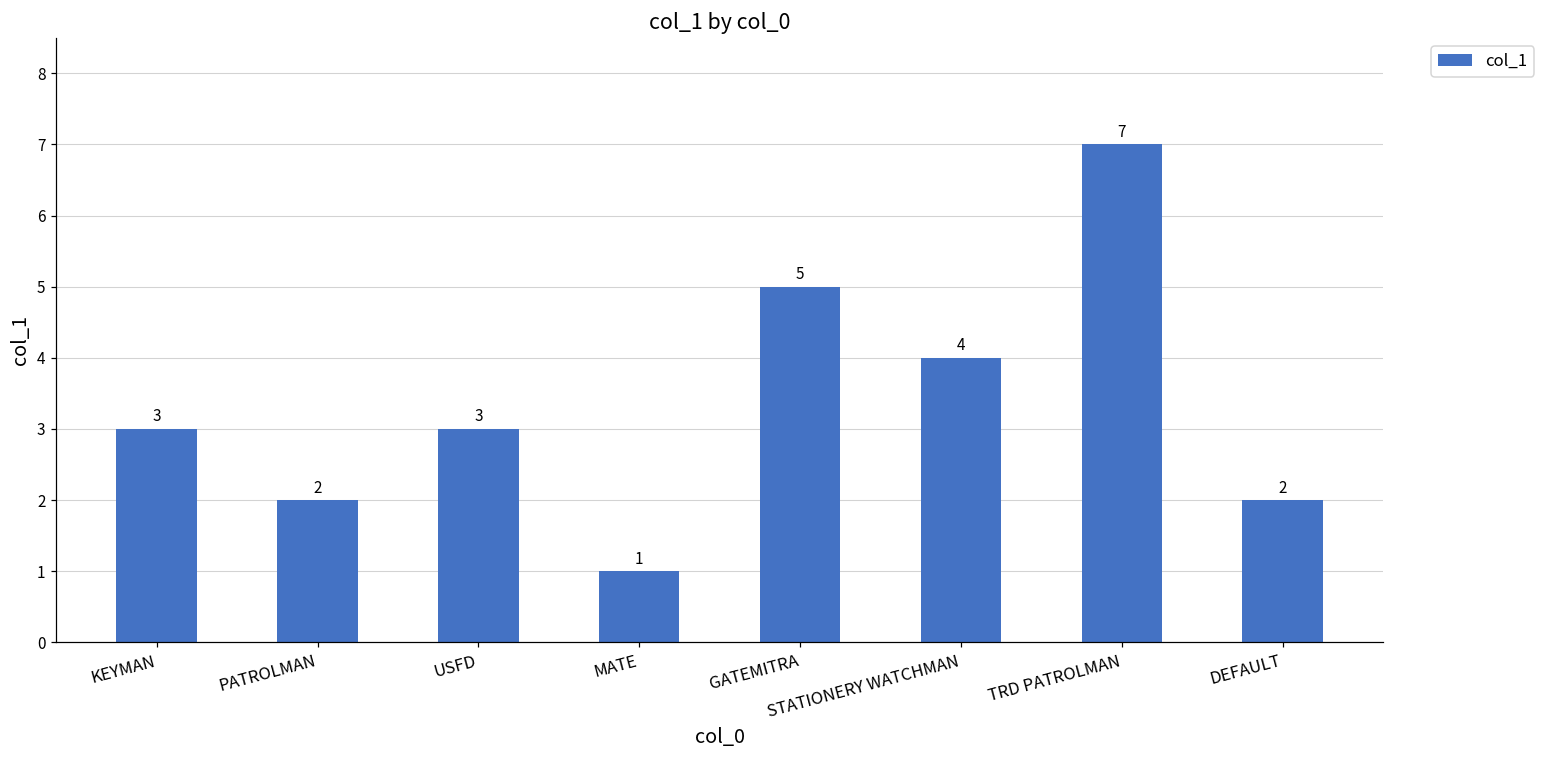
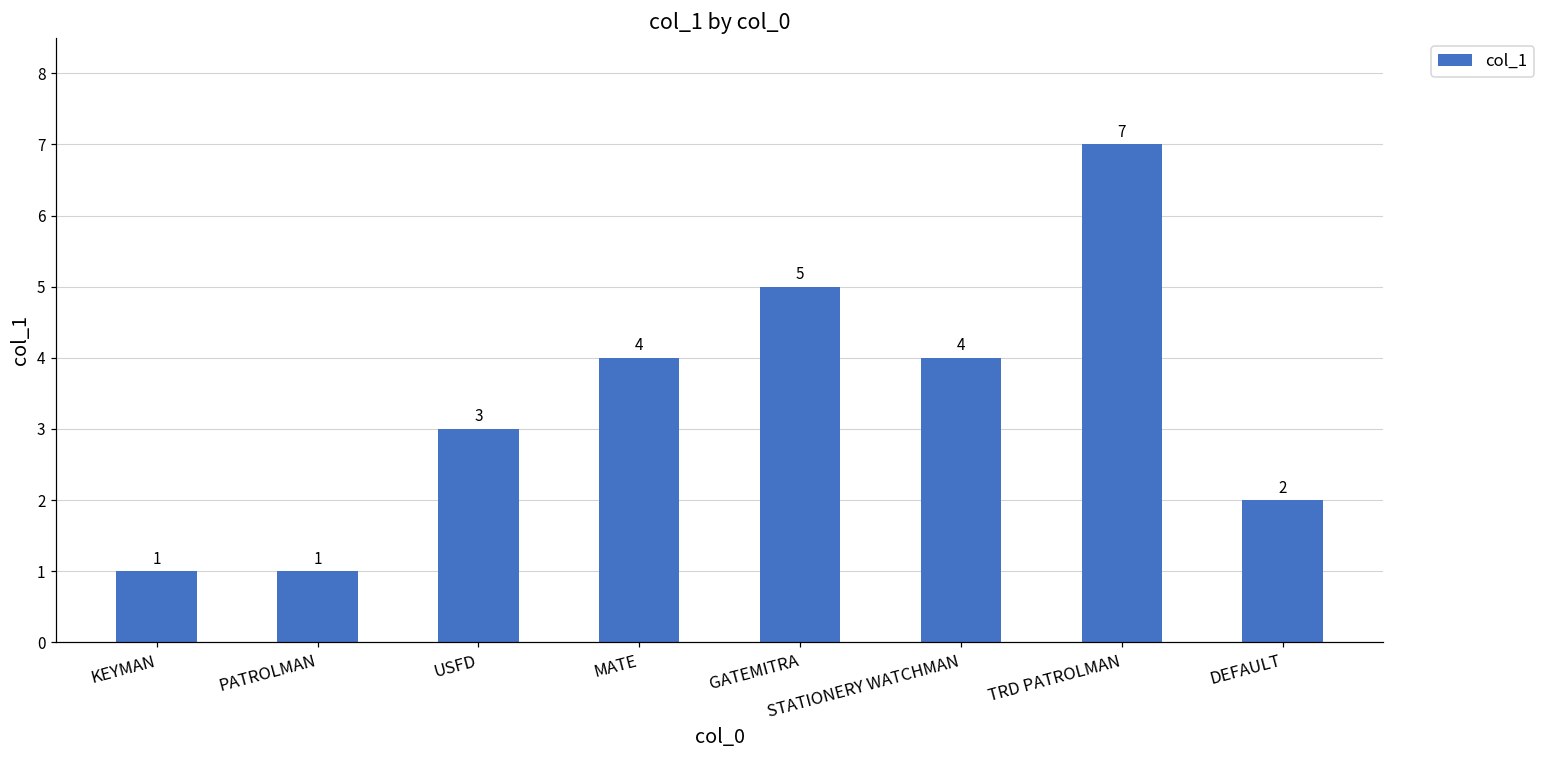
KEYMAN: 3 -> 1
PATROLMAN: 2 -> 1
MATE: 1 -> 4
